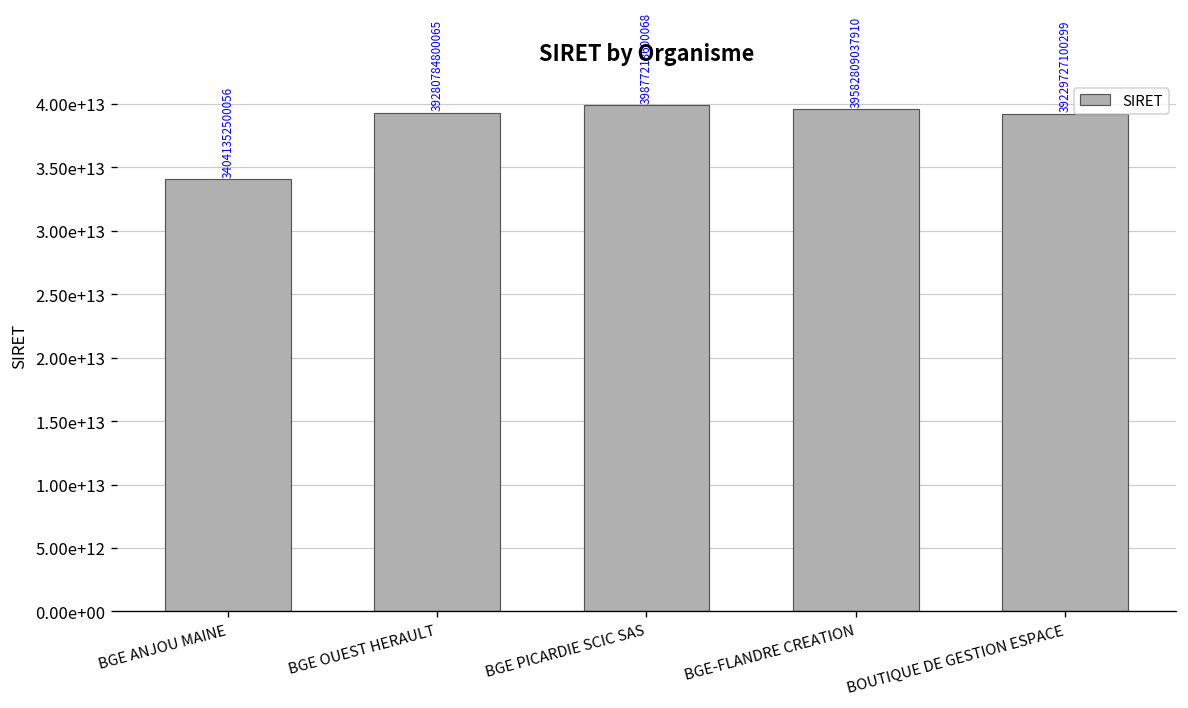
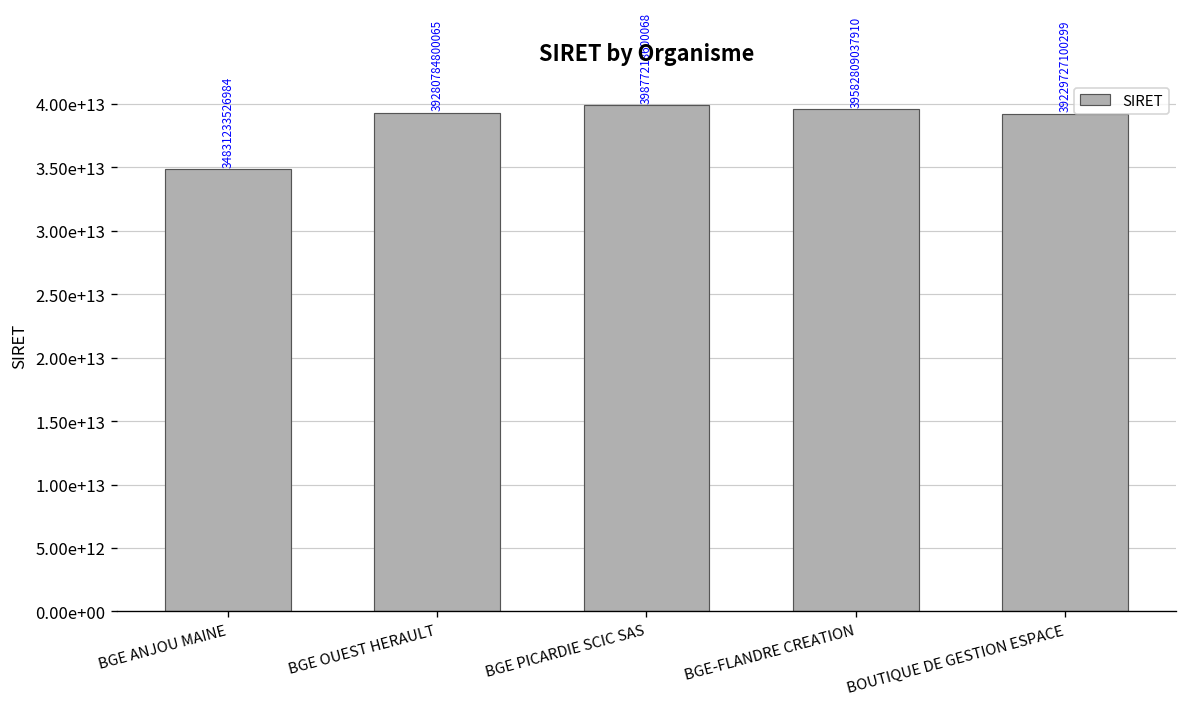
BGE ANJOU MAINE: 34041352500056 -> 34831233526984
